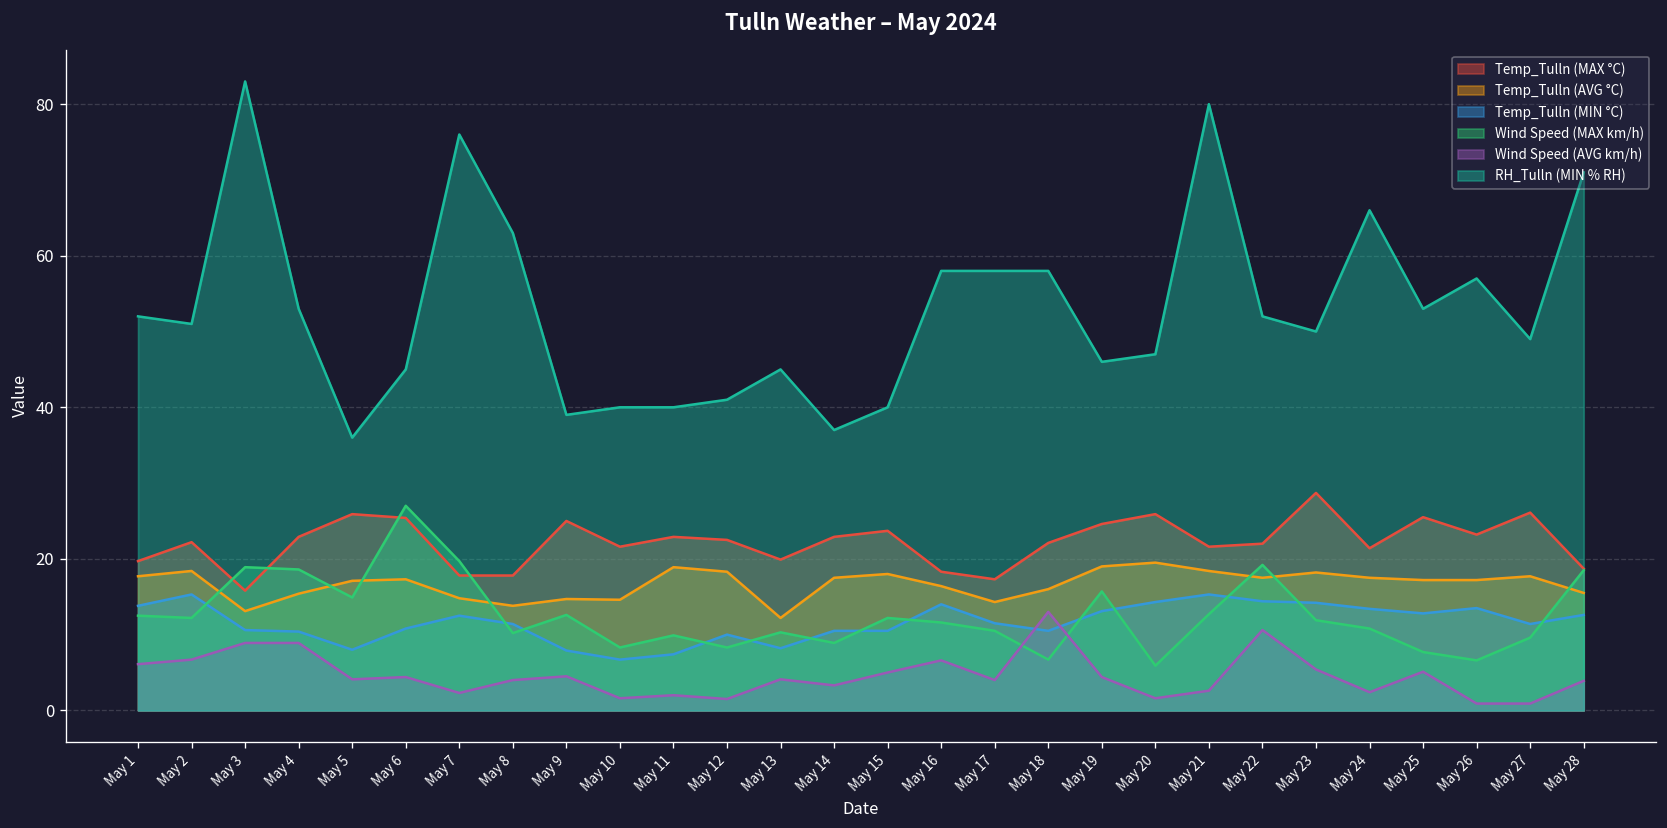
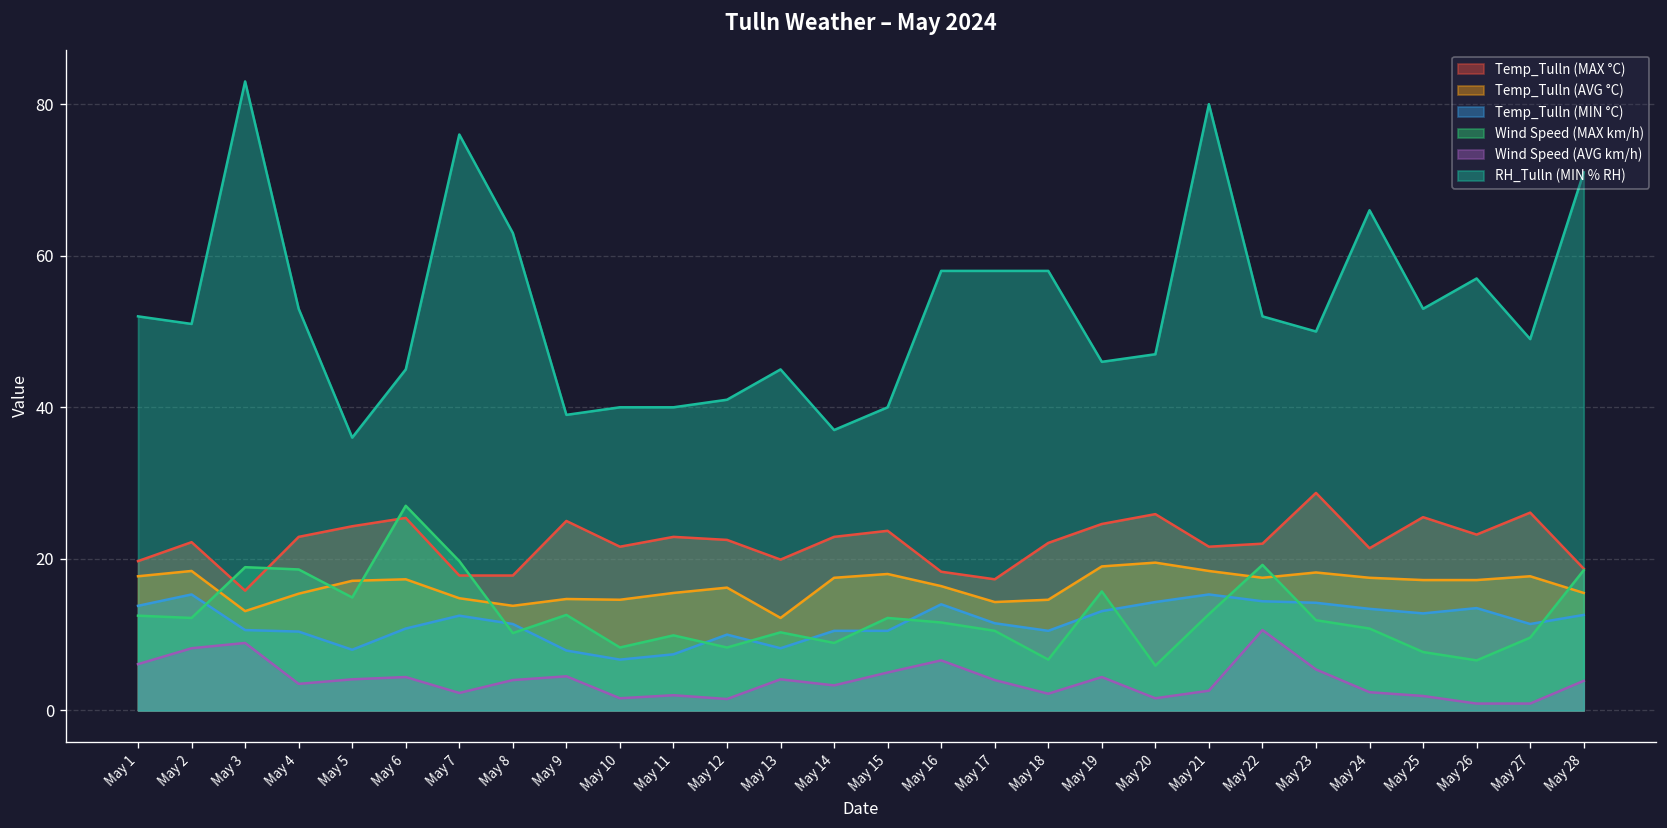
Wind Speed (AVG km/h), May 2: 7 -> 8
Wind Speed (AVG km/h), May 4: 9 -> 4
Temp_Tulln (MAX °C), May 5: 26 -> 24
Temp_Tulln (AVG °C), May 11: 19 -> 16
Temp_Tulln (AVG °C), May 12: 18 -> 16
Temp_Tulln (AVG °C), May 18: 16 -> 15
Wind Speed (AVG km/h), May 18: 13 -> 2
Wind Speed (AVG km/h), May 25: 5 -> 2
